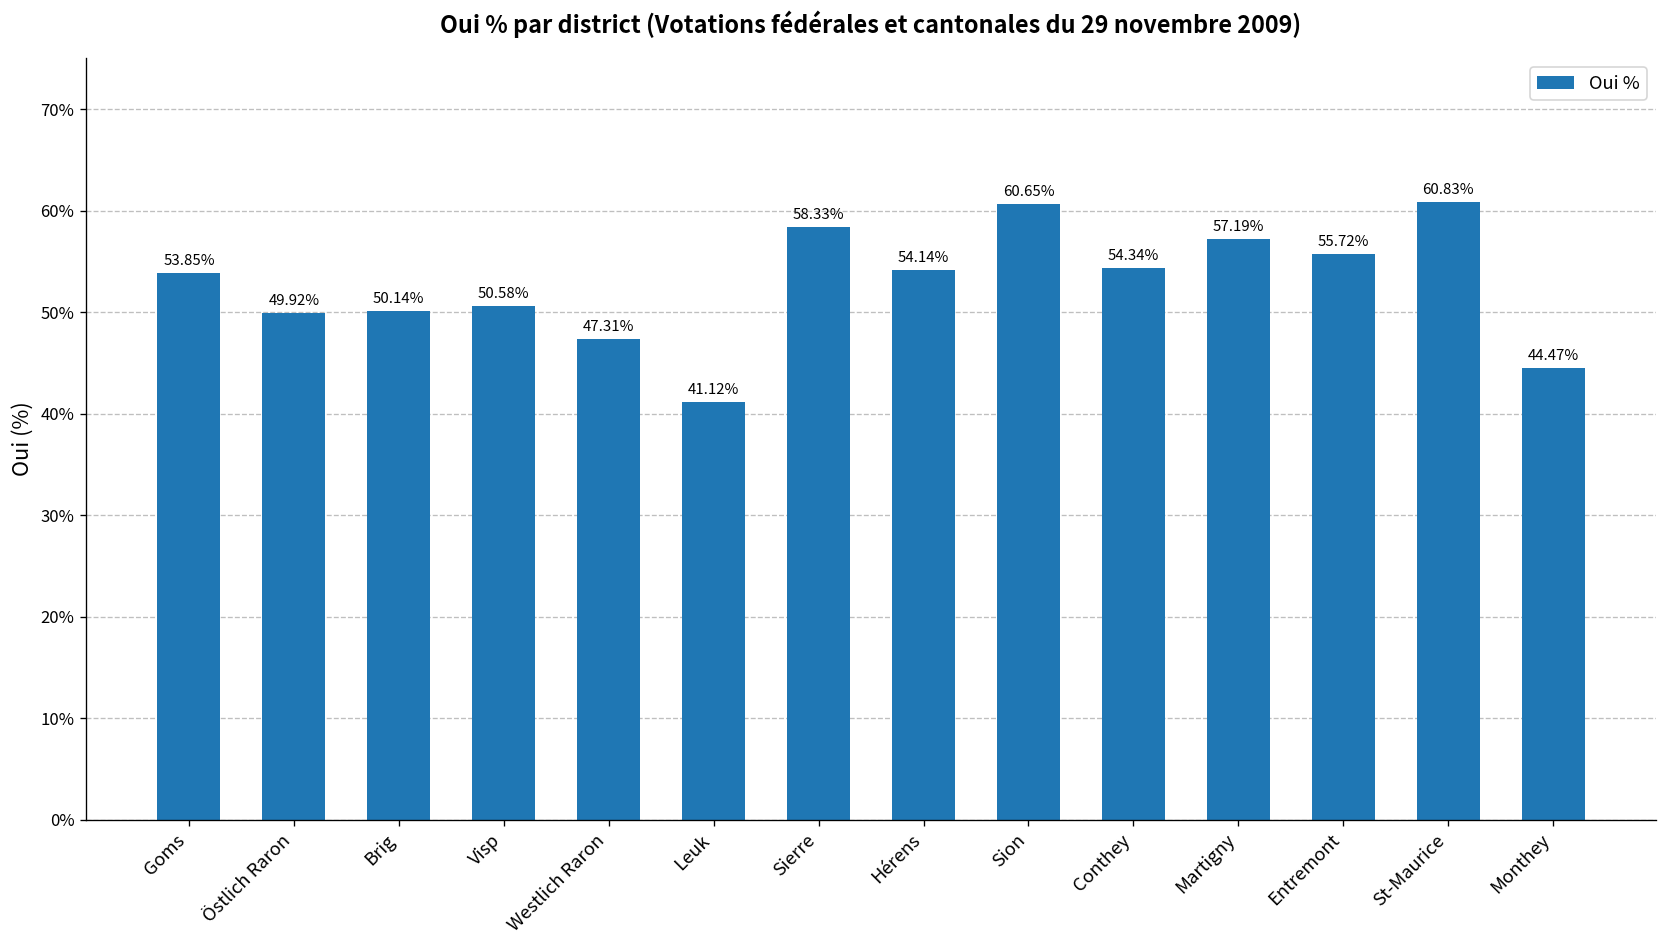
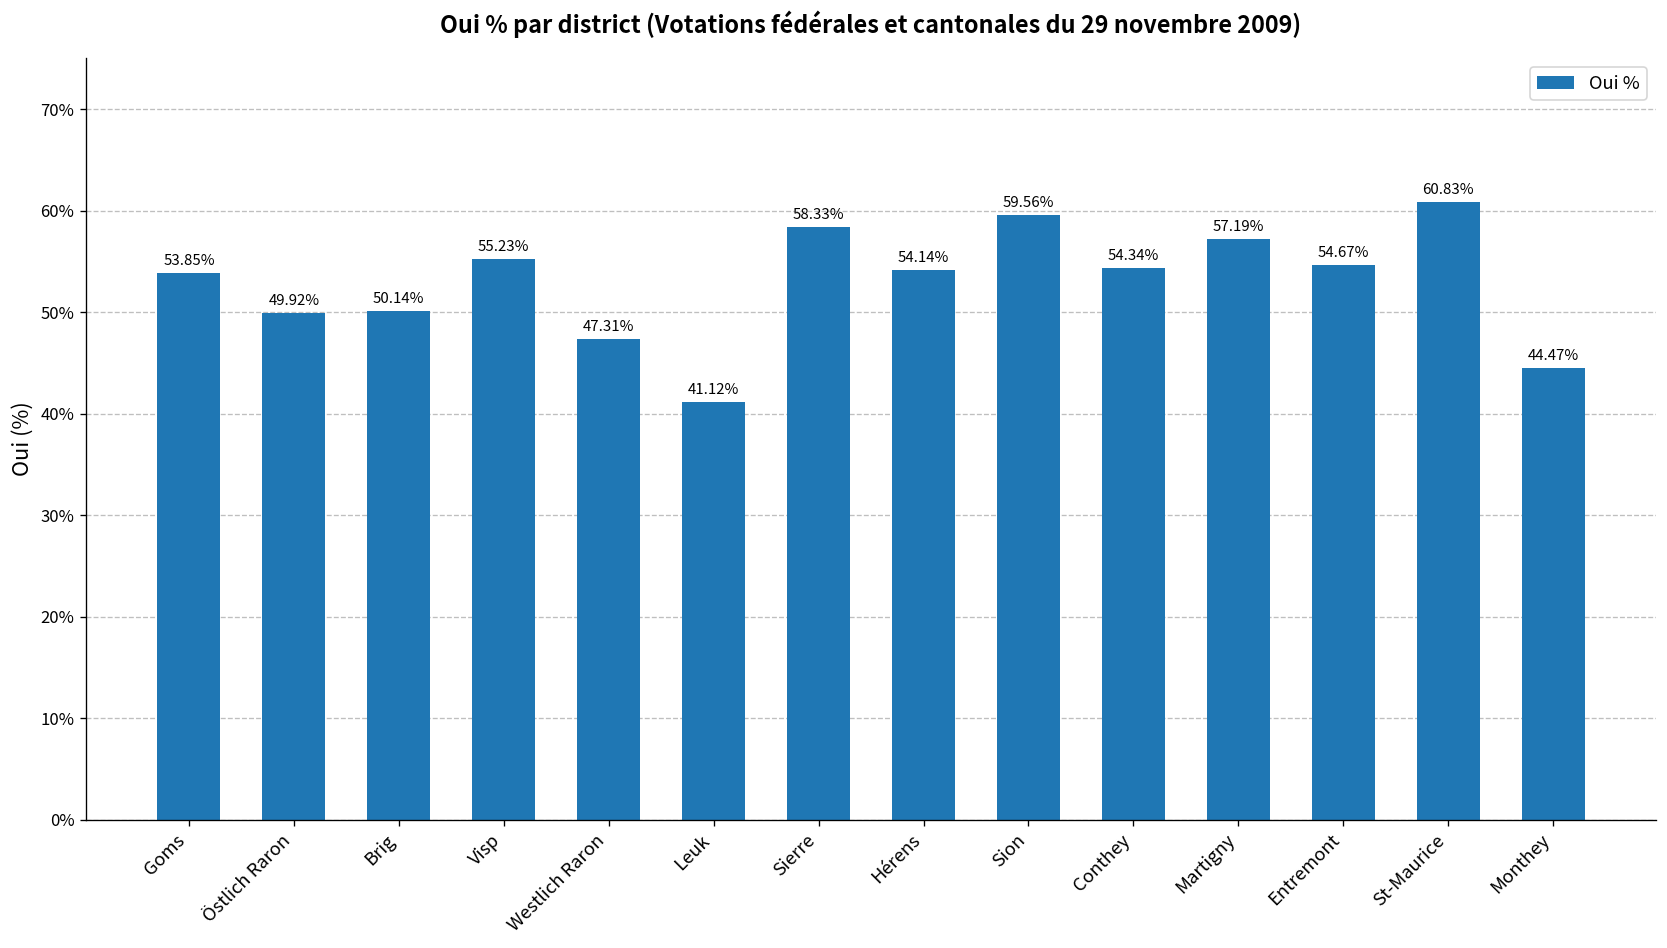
Visp: 50.58% -> 55.23%
Sion: 60.65% -> 59.56%
Entremont: 55.72% -> 54.67%
